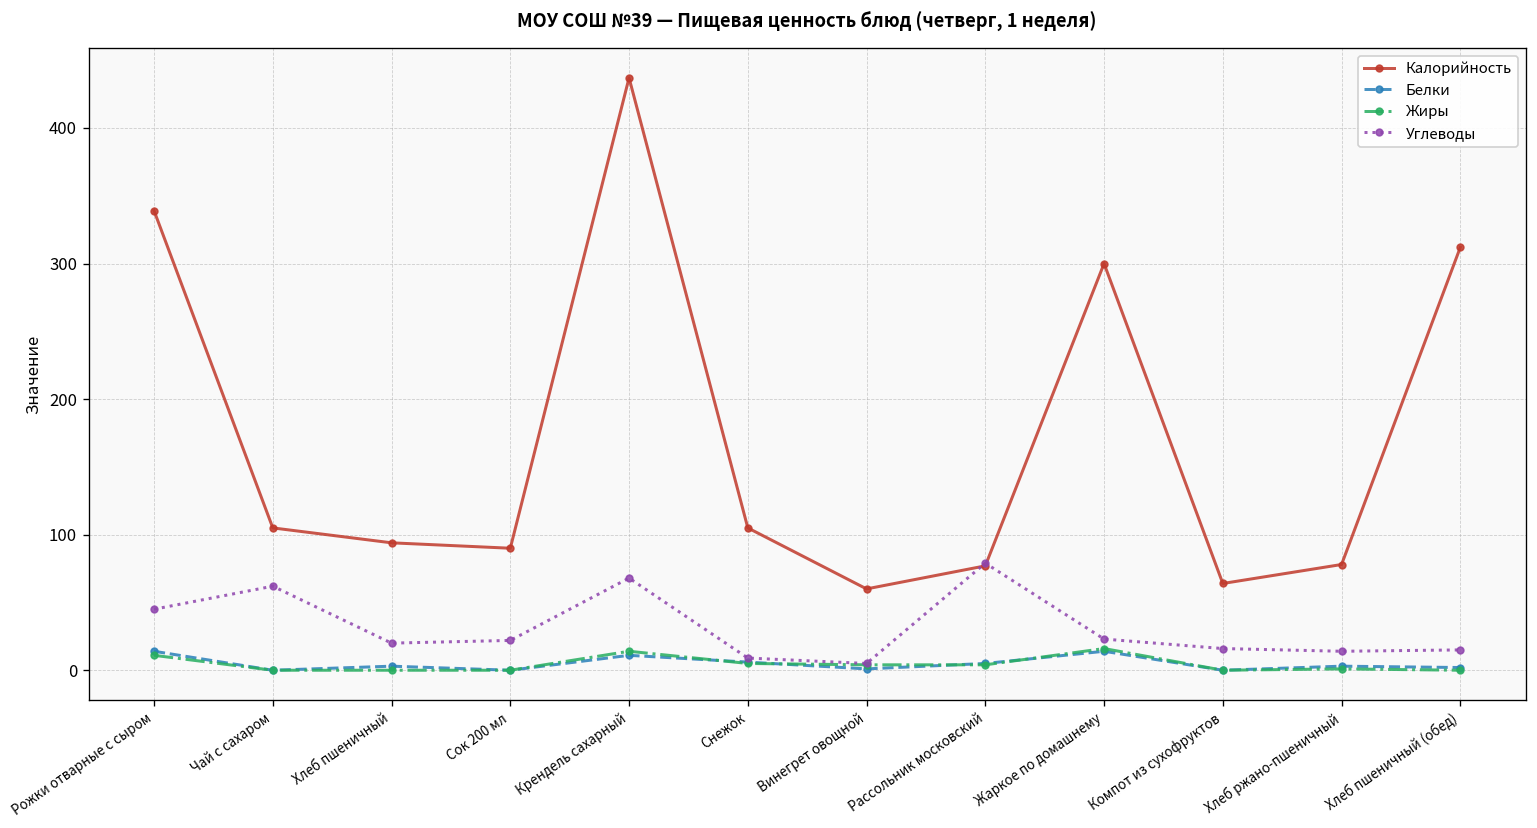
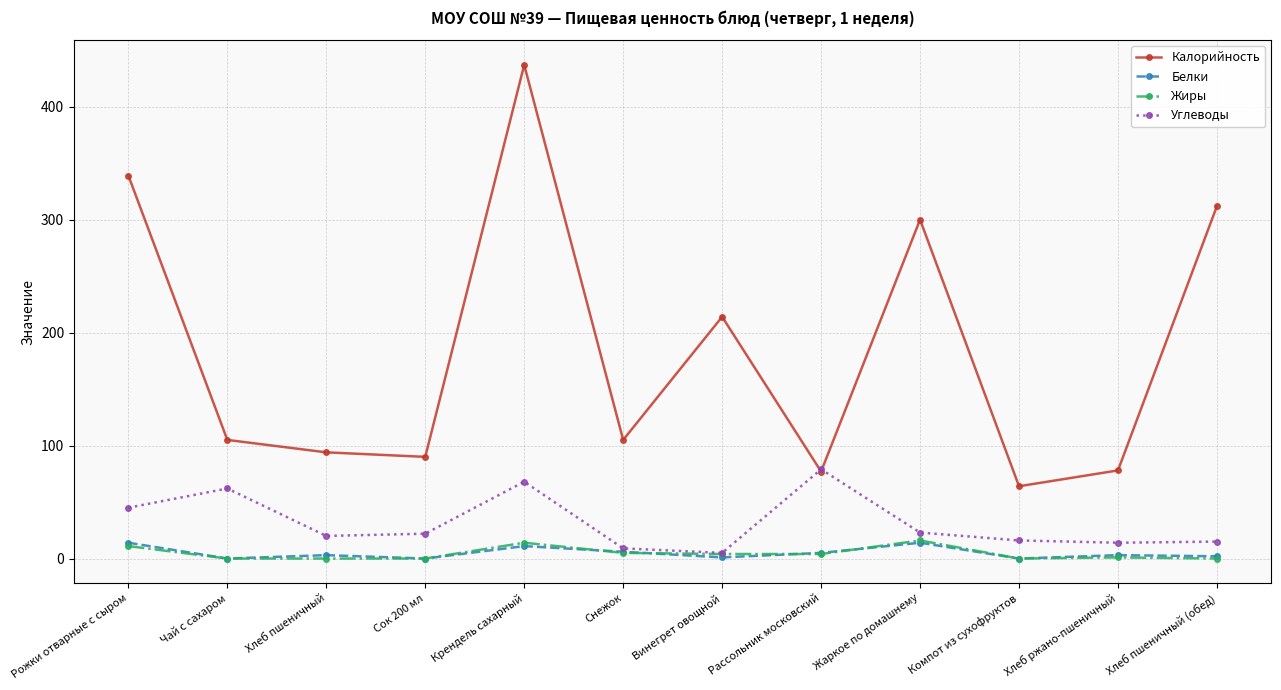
Калорийность, Винегрет овощной: 60 -> 214
